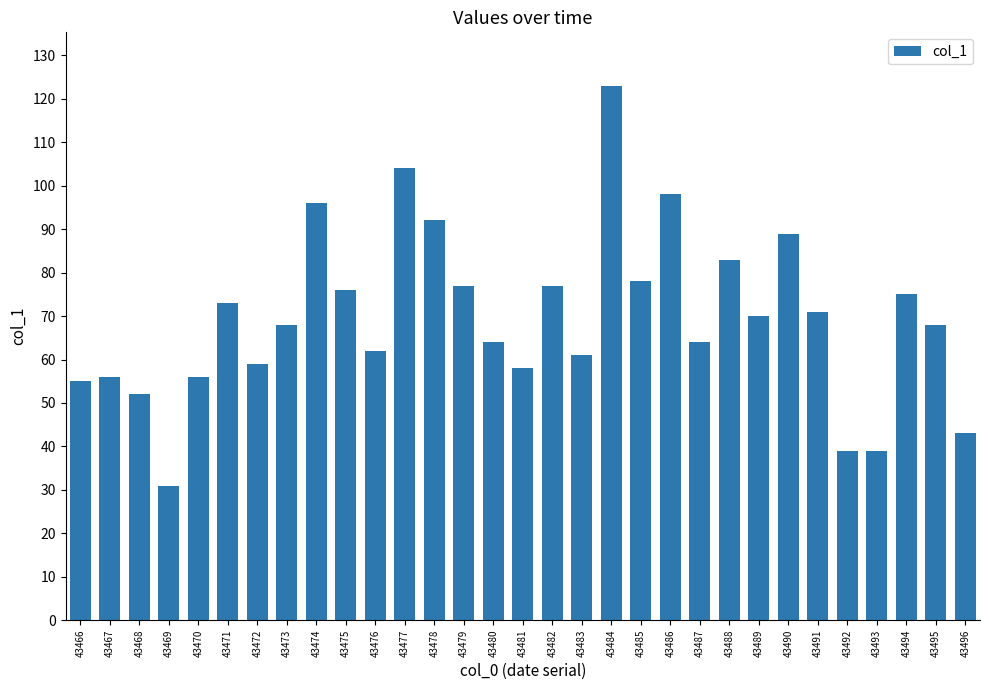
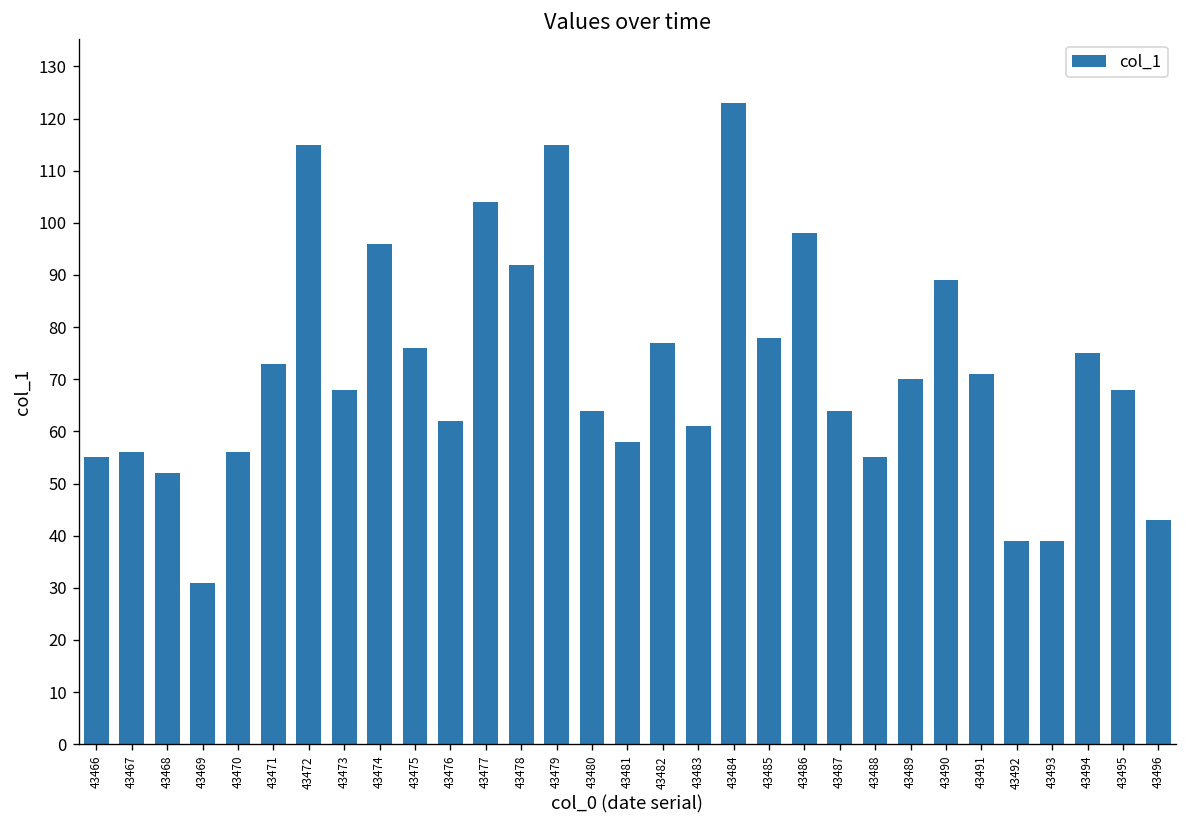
43472: 59 -> 115
43479: 77 -> 115
43488: 83 -> 55
